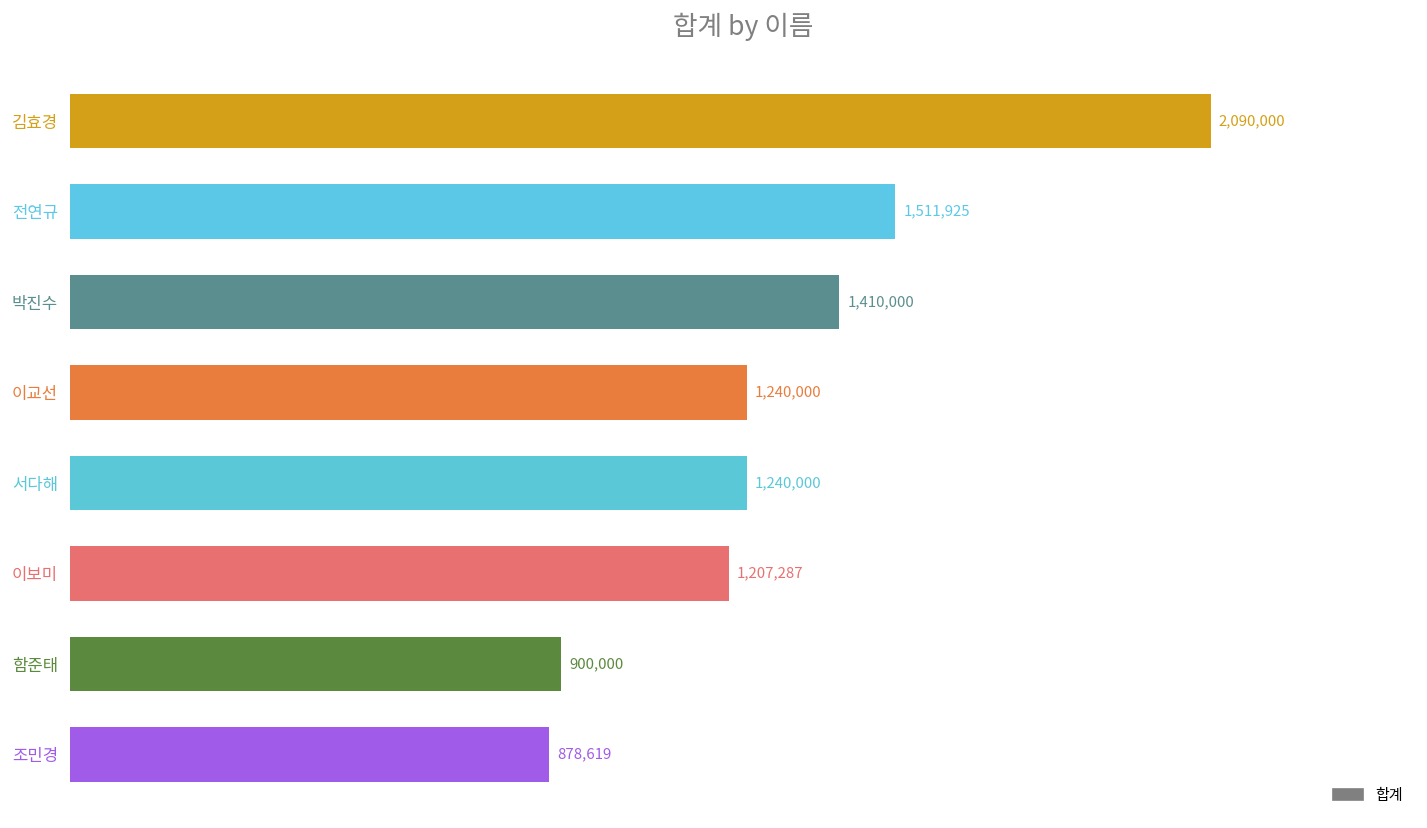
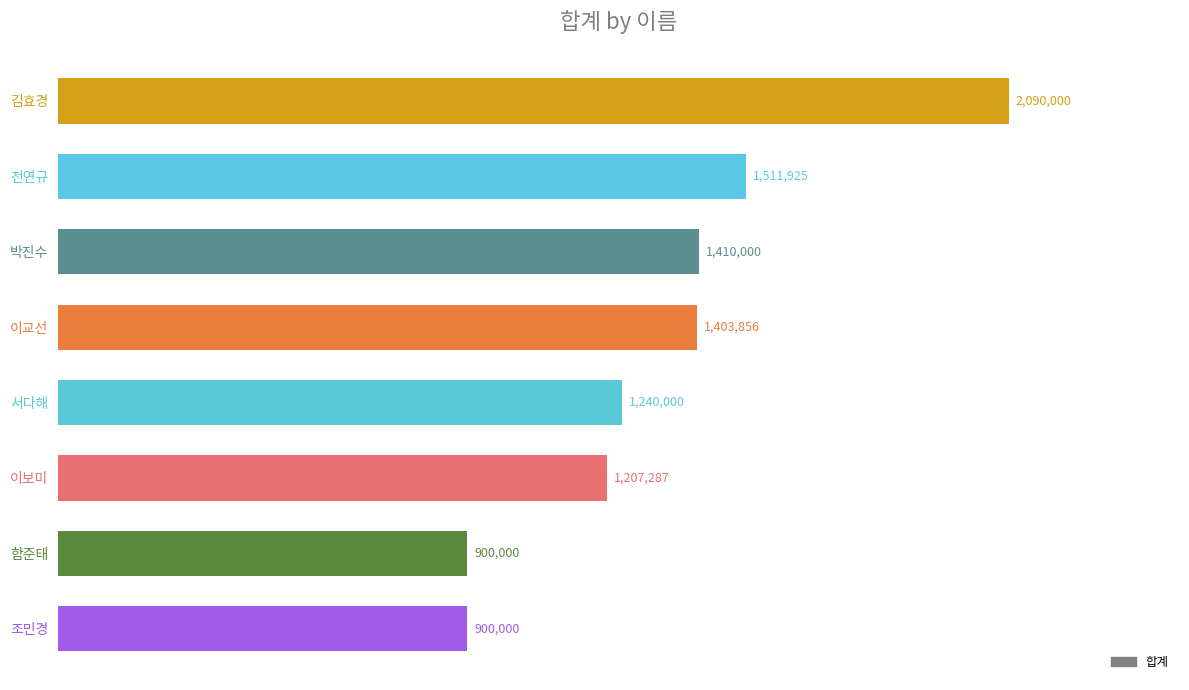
이교선: 1,240,000 -> 1,403,856
조민경: 878,619 -> 900,000
